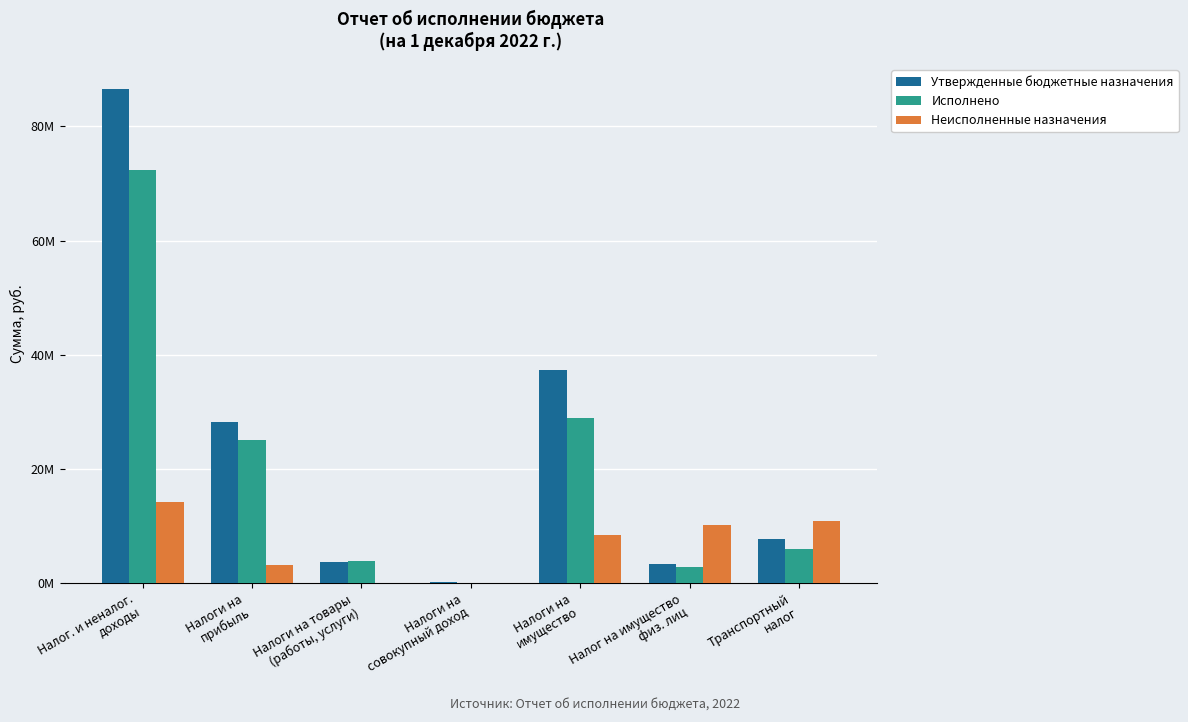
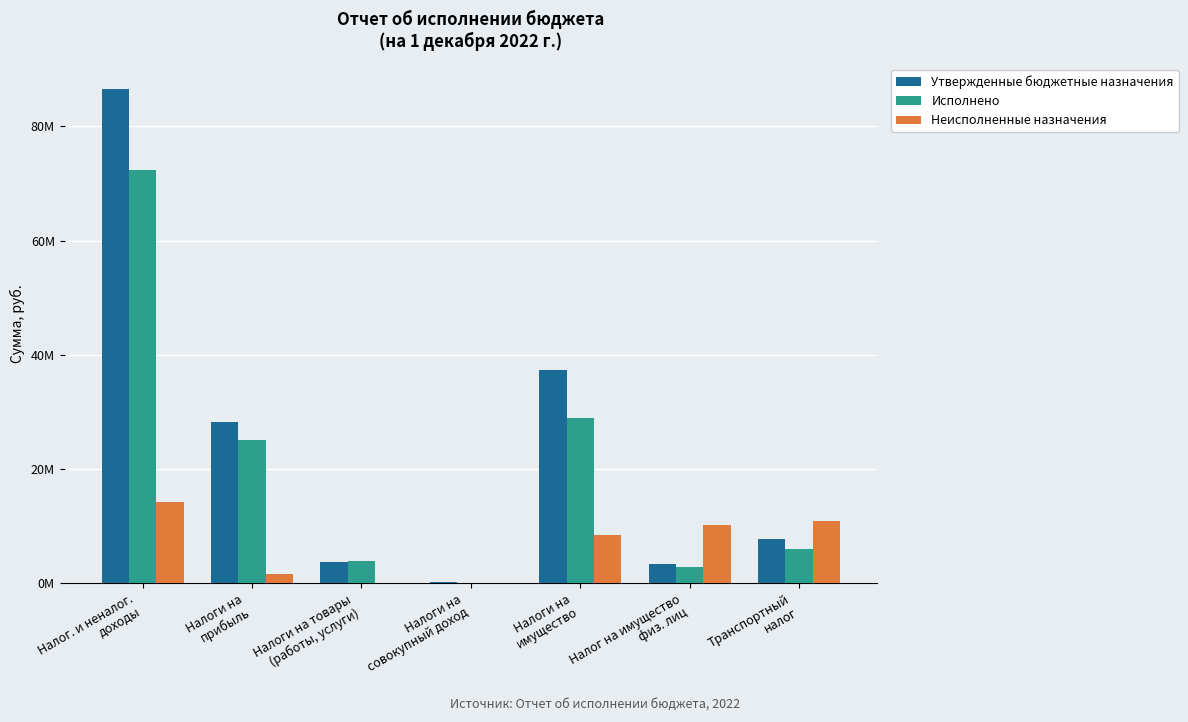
Неисполненные назначения, Налоги на прибыль: 3000000 -> 2000000
